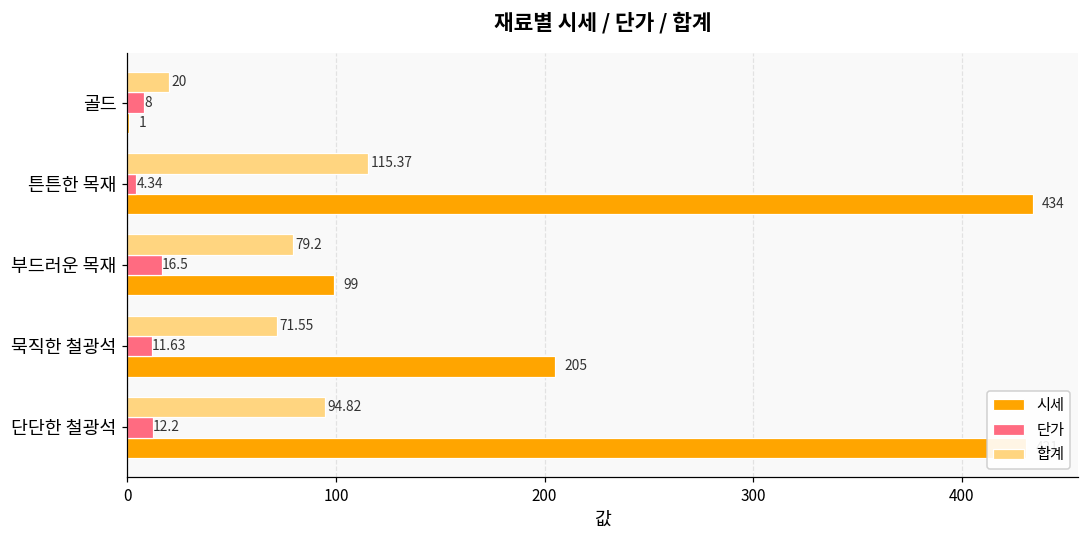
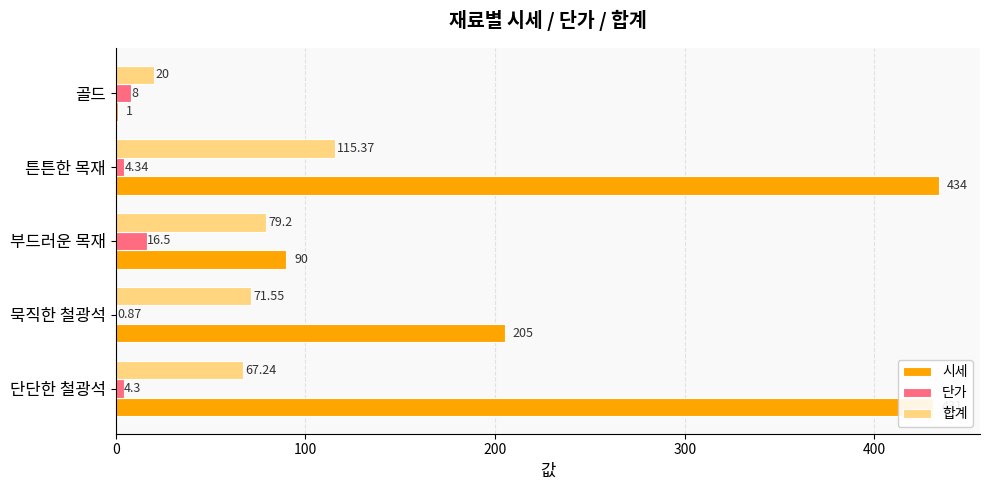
시세, 부드러운 목재: 99 -> 90
단가, 묵직한 철광석: 11.63 -> 0.87
합계, 단단한 철광석: 94.82 -> 67.24
단가, 단단한 철광석: 12.2 -> 4.3
